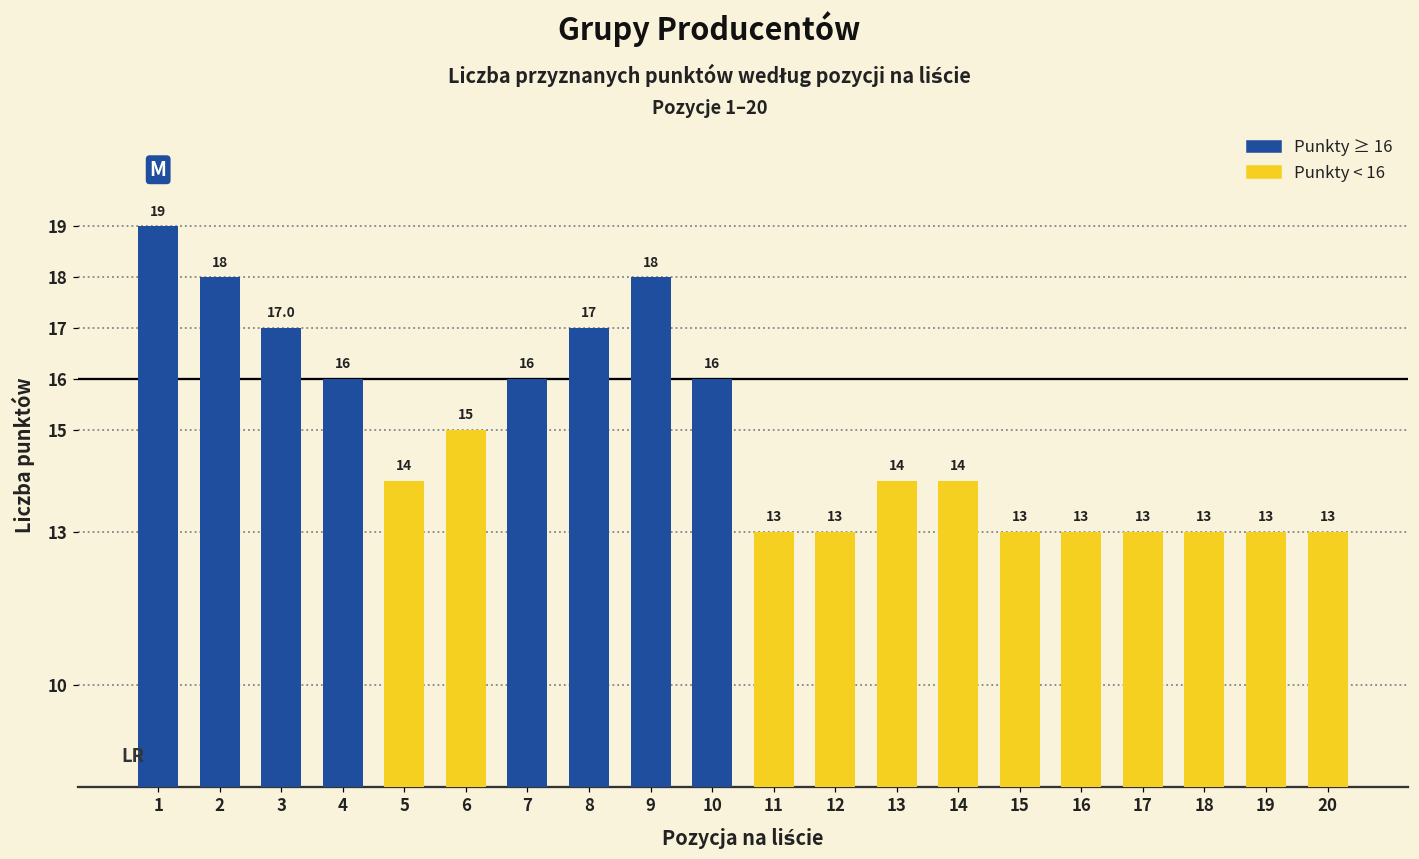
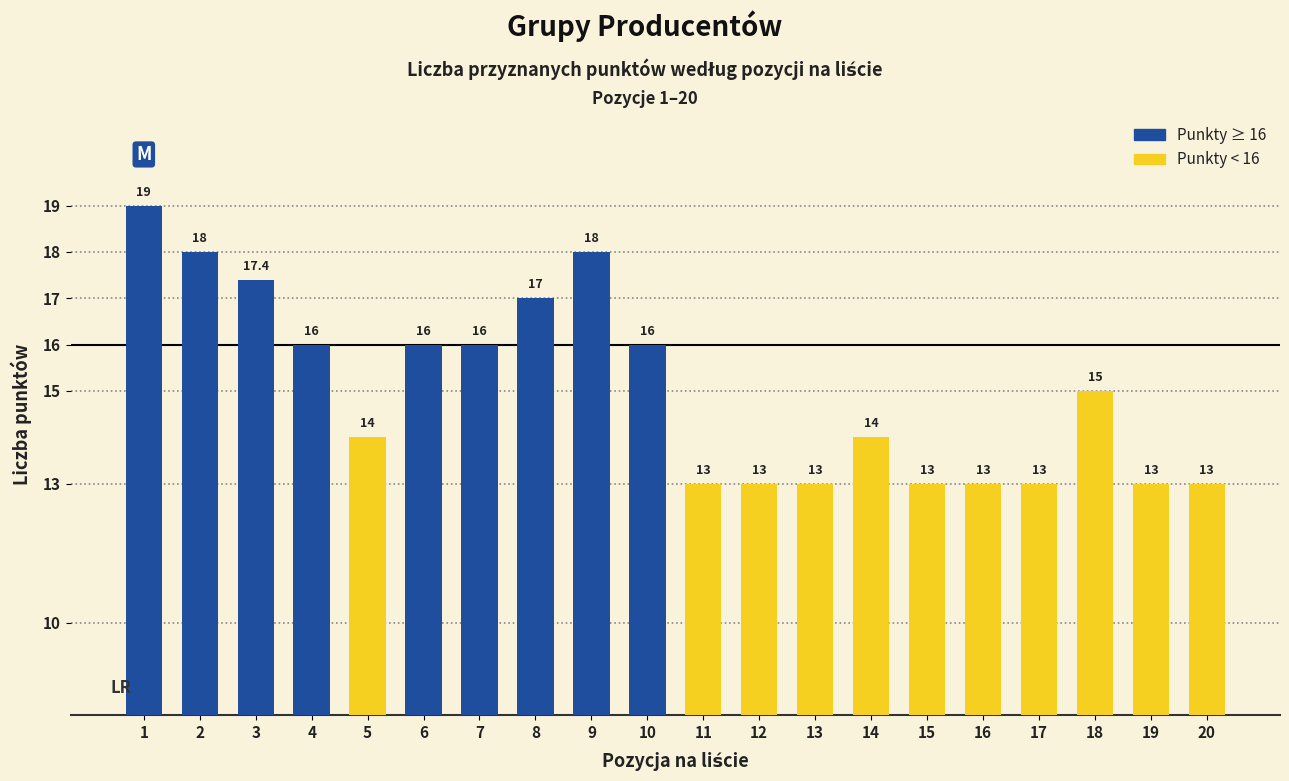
3: 17.0 -> 17.4
6: 15 -> 16
13: 14 -> 13
18: 13 -> 15
